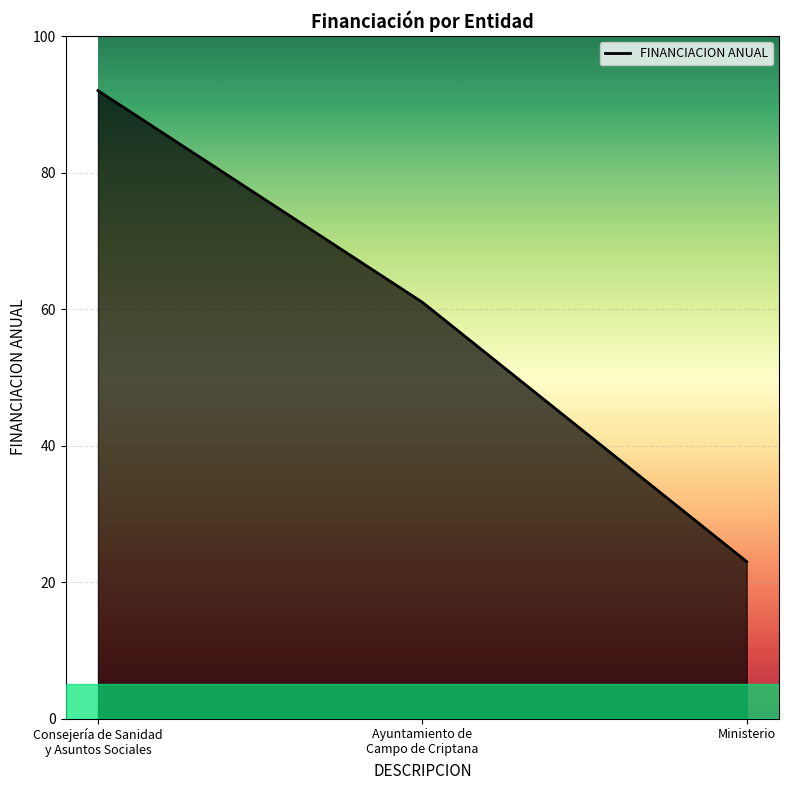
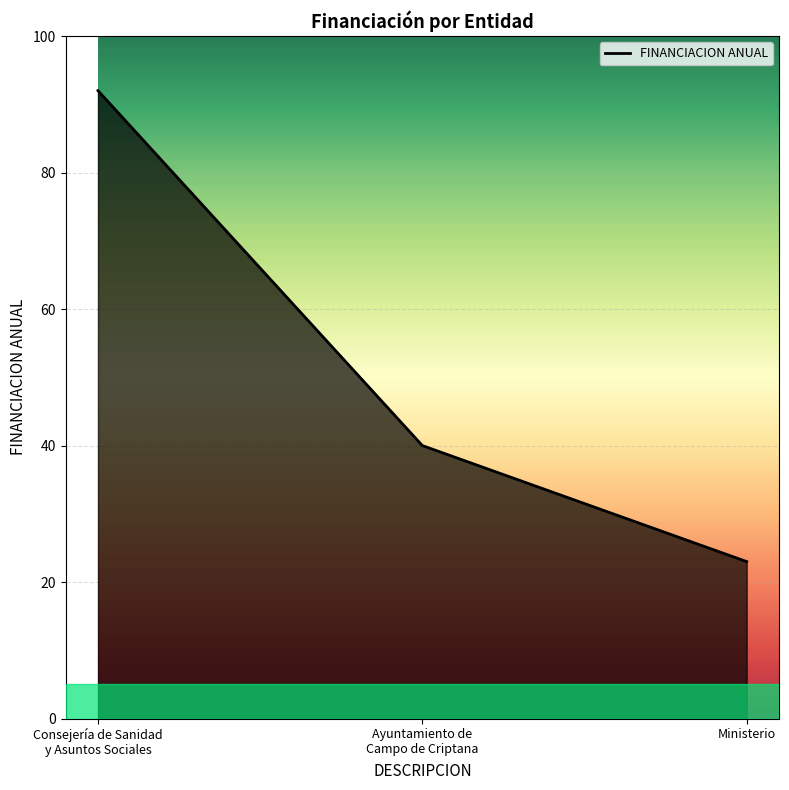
Ayuntamiento de Campo de Criptana: 61 -> 40
